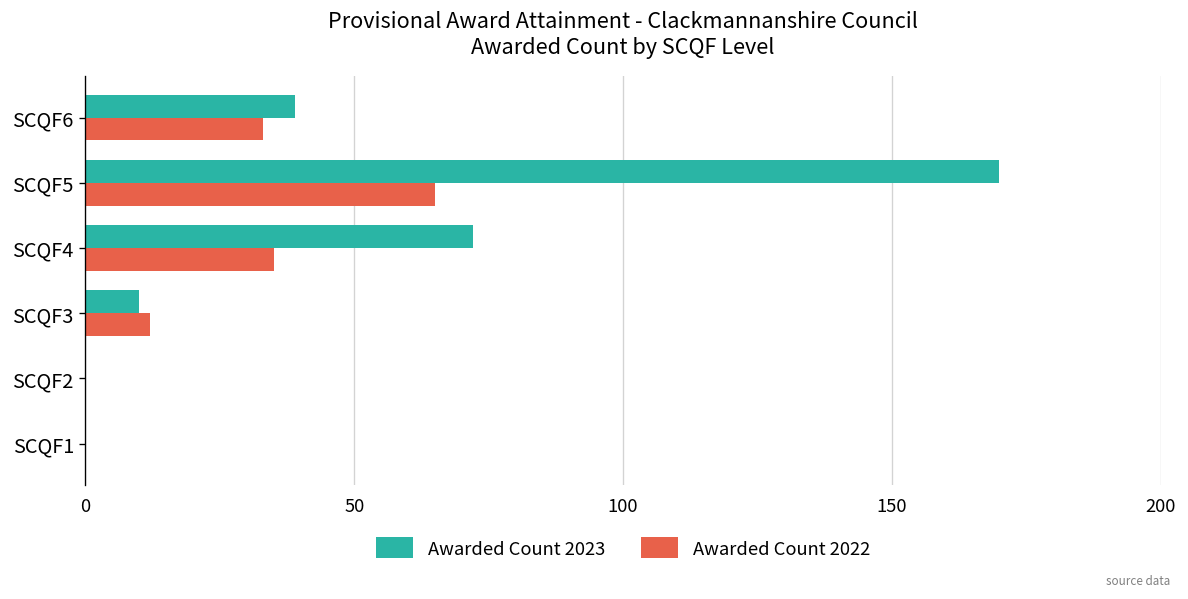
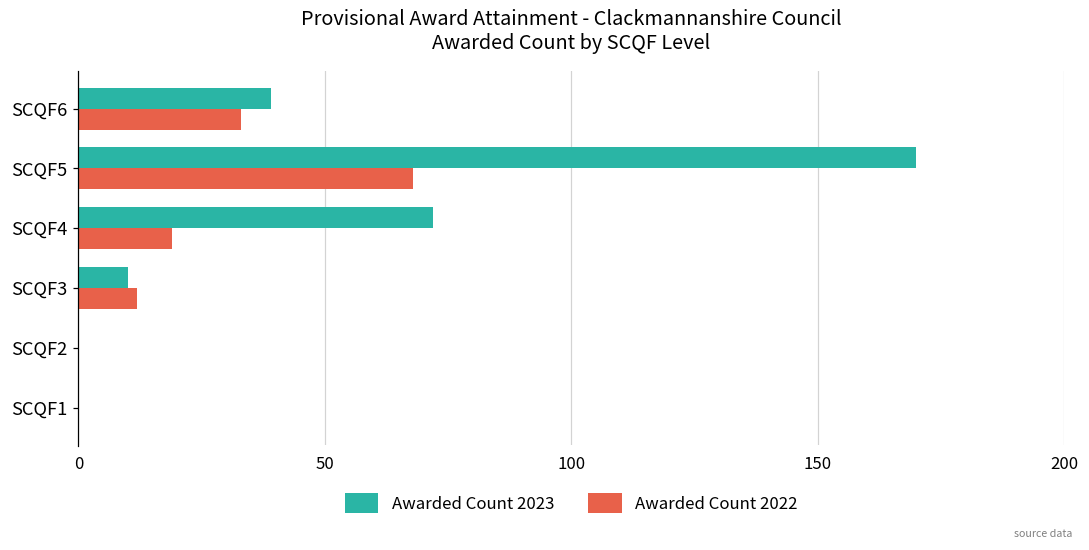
Awarded Count 2022, SCQF5: 65 -> 68
Awarded Count 2022, SCQF4: 35 -> 19
